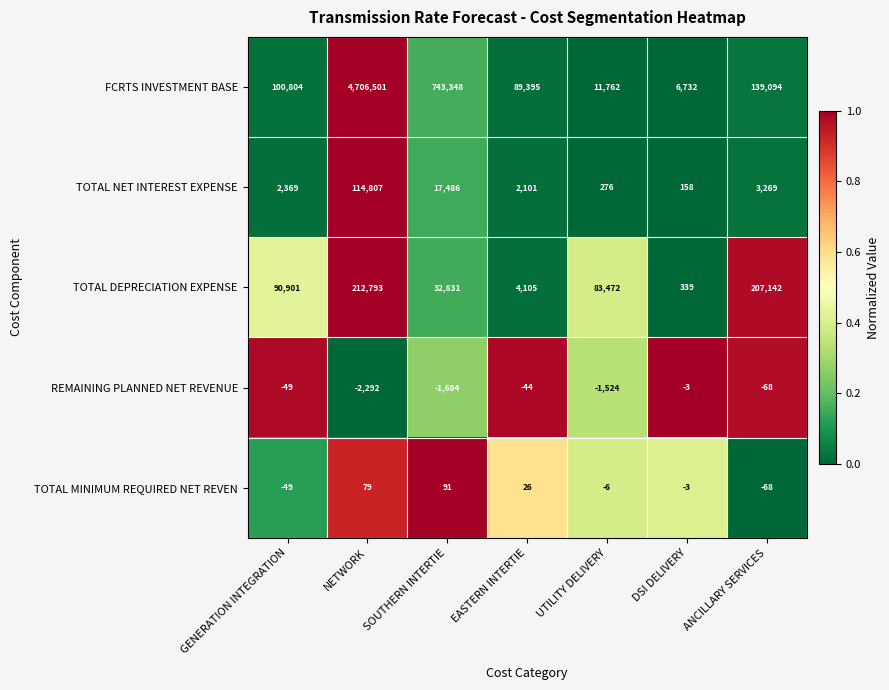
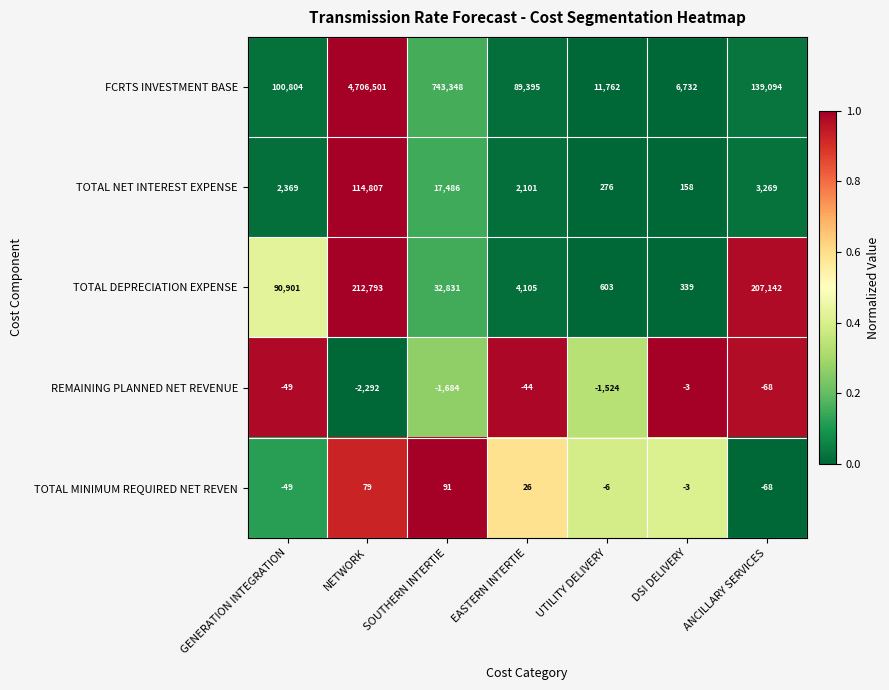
TOTAL DEPRECIATION EXPENSE, UTILITY DELIVERY: 83,472 -> 603
